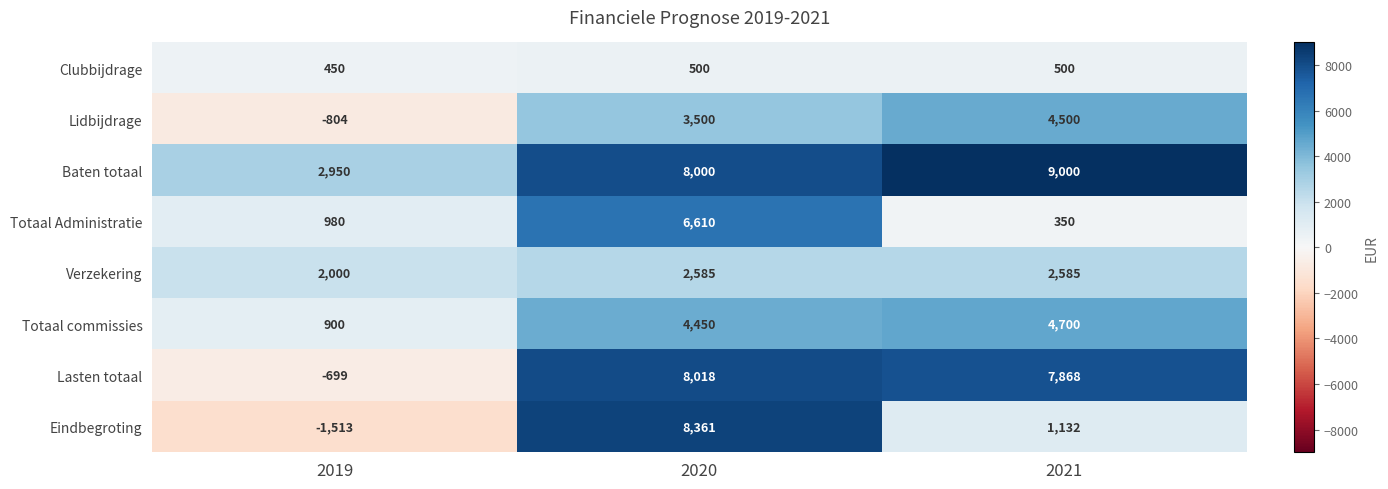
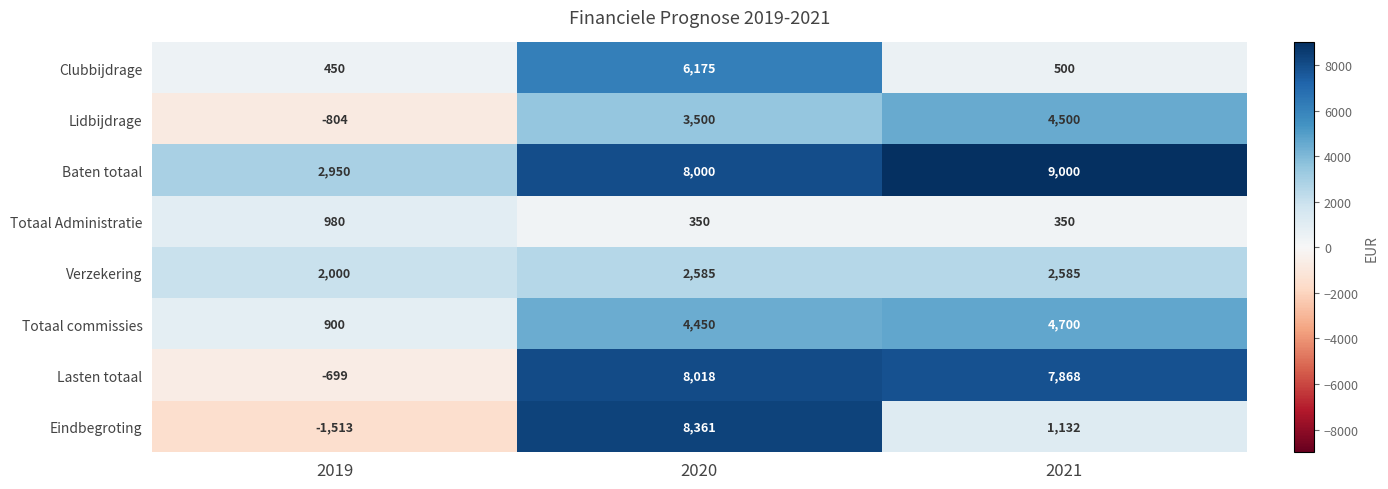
Clubbijdrage, 2020: 500 -> 6,175
Totaal Administratie, 2020: 6,610 -> 350
